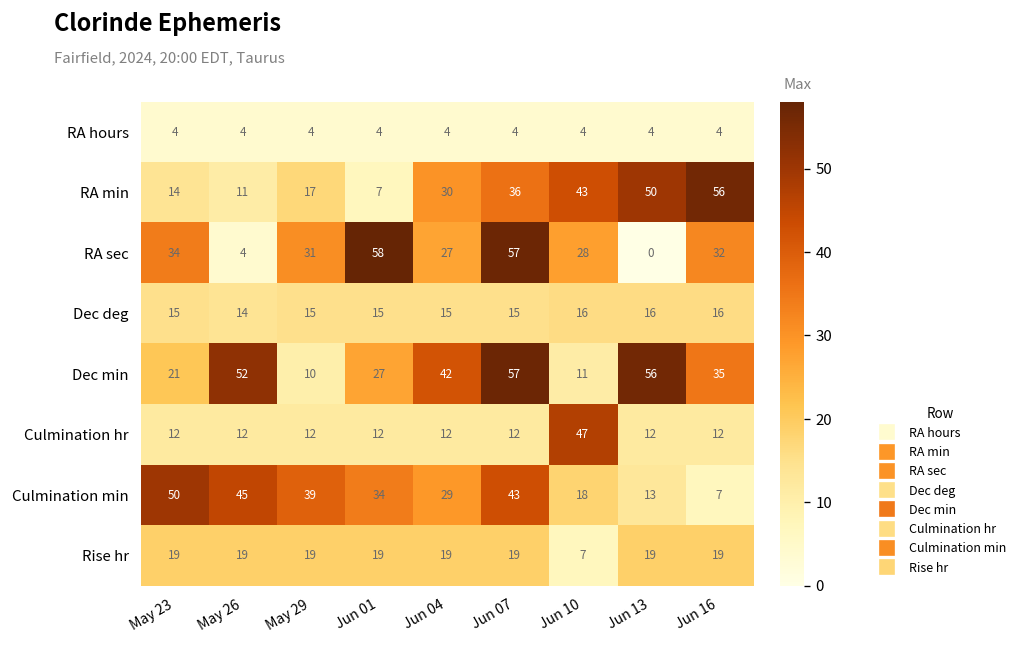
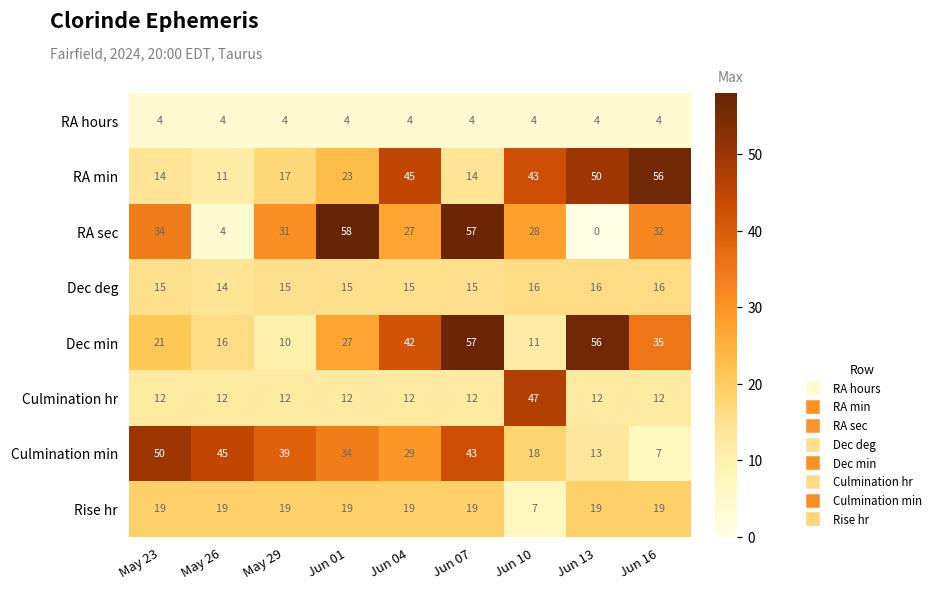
RA min, Jun 01: 7 -> 23
RA min, Jun 04: 30 -> 45
RA min, Jun 07: 36 -> 14
Dec min, May 26: 52 -> 16
